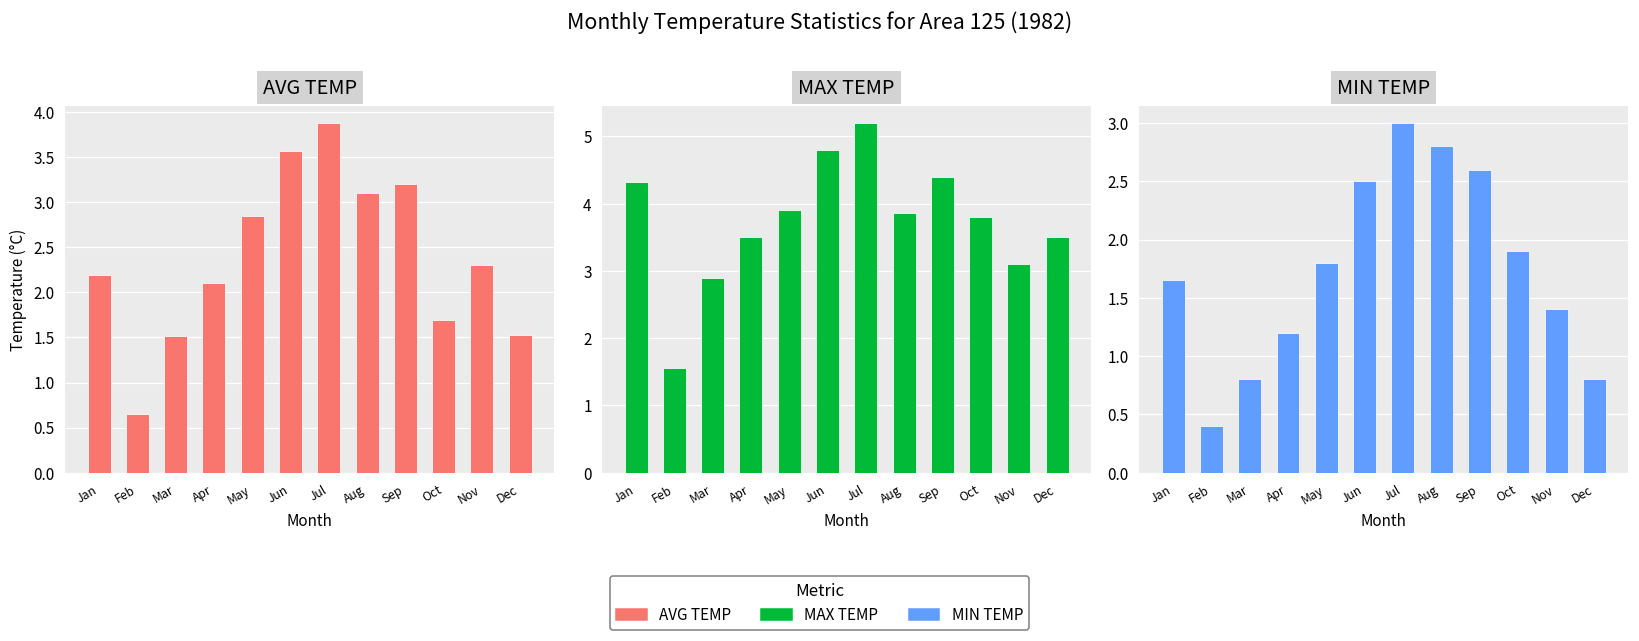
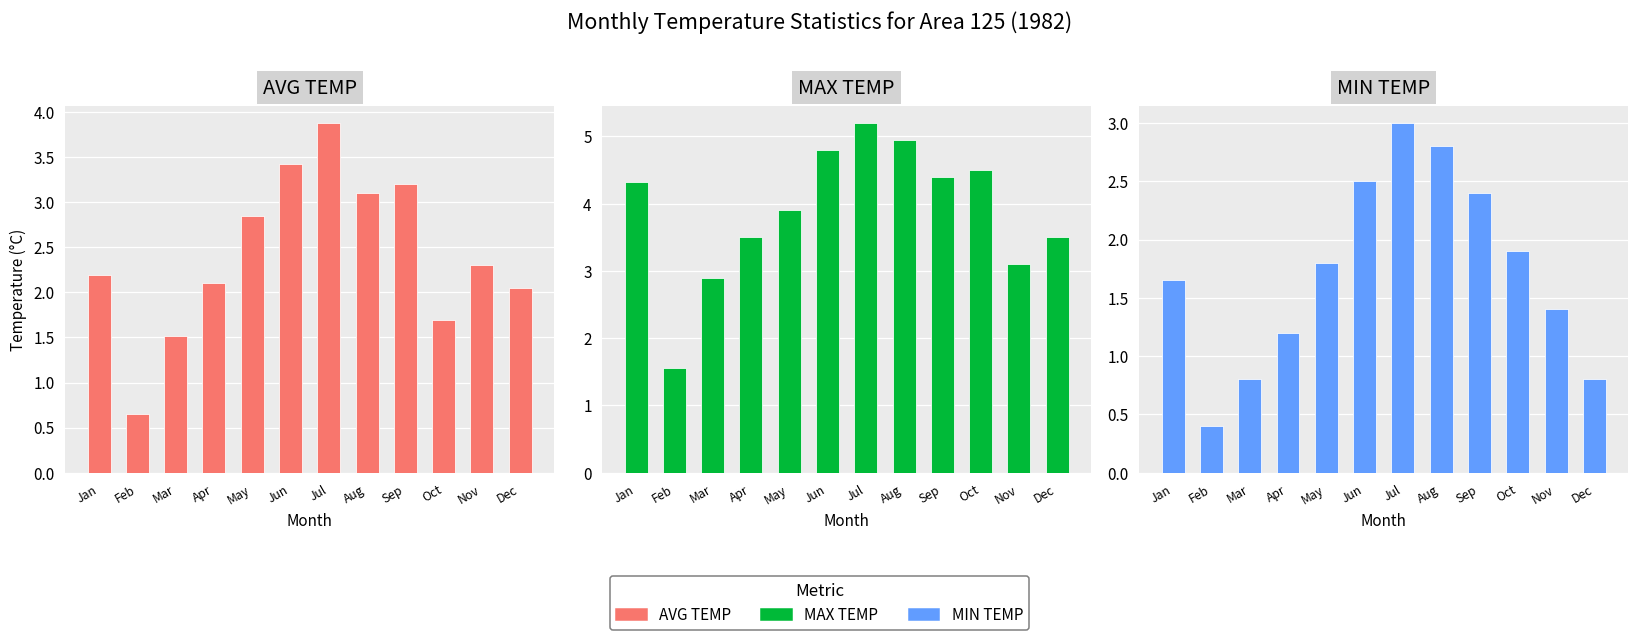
AVG TEMP, Jun: 3.6 -> 3.4
AVG TEMP, Dec: 1.5 -> 2.1
MAX TEMP, Aug: 3.9 -> 5.0
MAX TEMP, Oct: 3.8 -> 4.5
MIN TEMP, Sep: 2.6 -> 2.4
